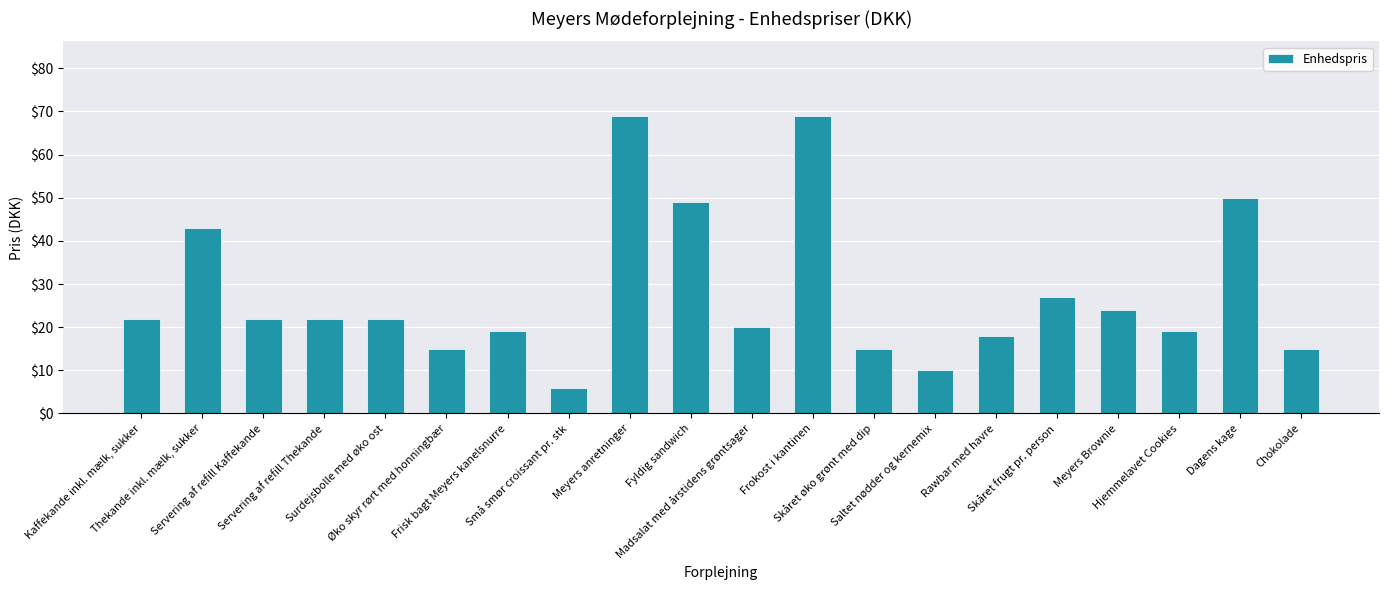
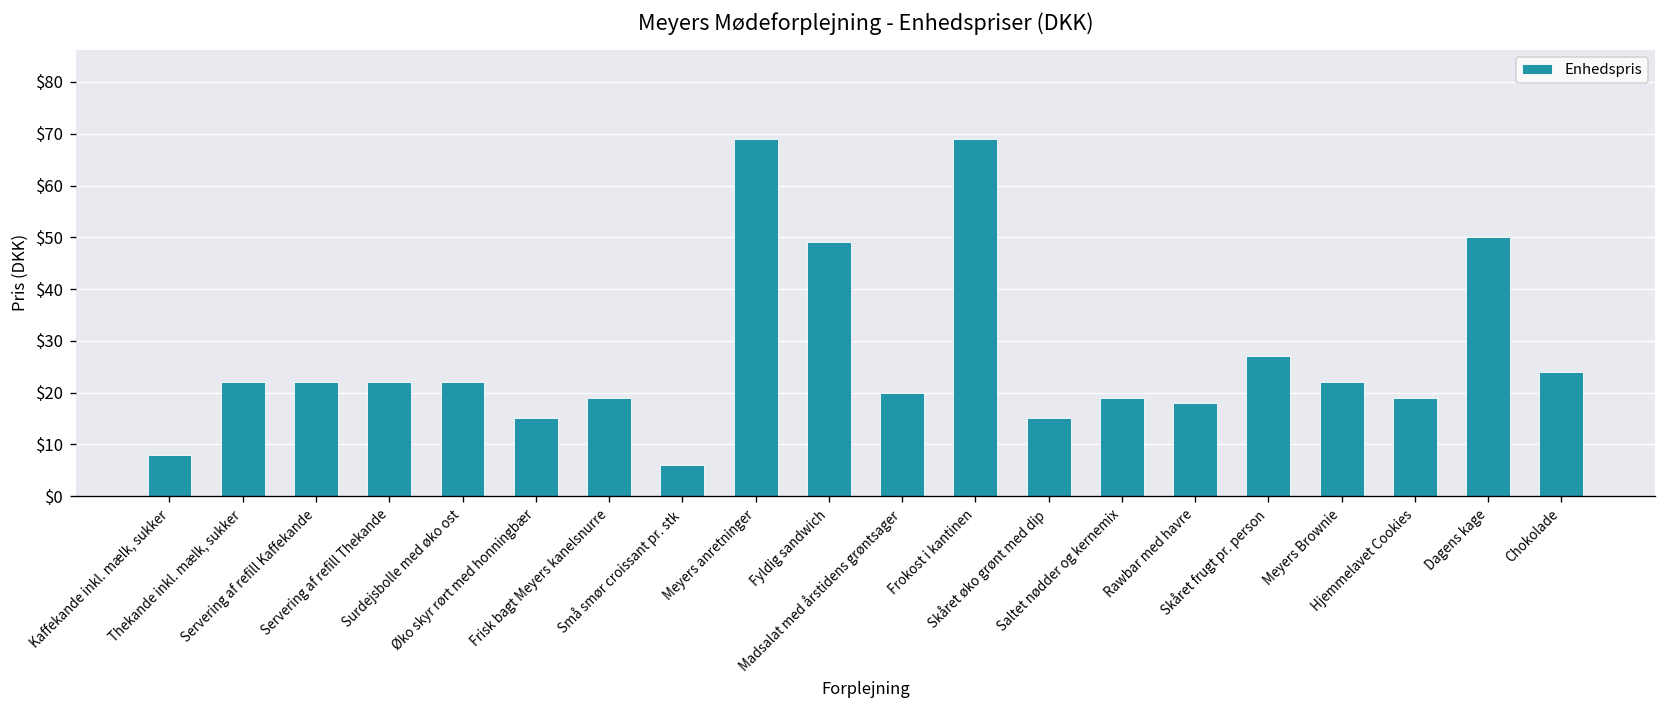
Kaffekande inkl. mælk, sukker: $22 -> $8
Thekande inkl. mælk, sukker: $43 -> $22
Saltet nødder og kernemix: $10 -> $19
Meyers Brownie: $24 -> $22
Chokolade: $15 -> $24
